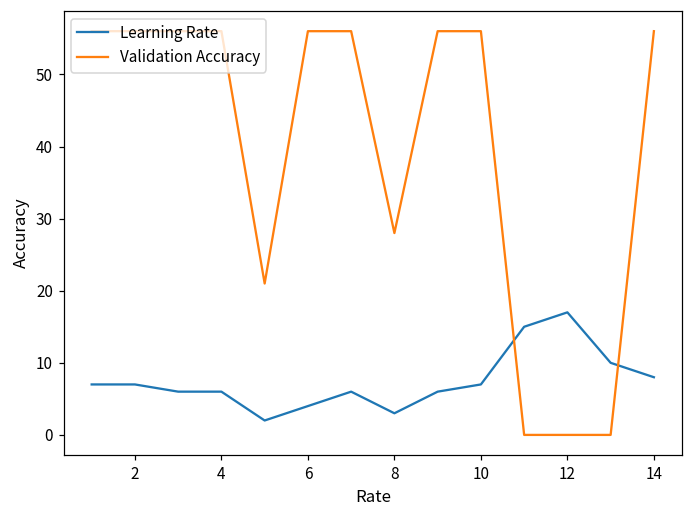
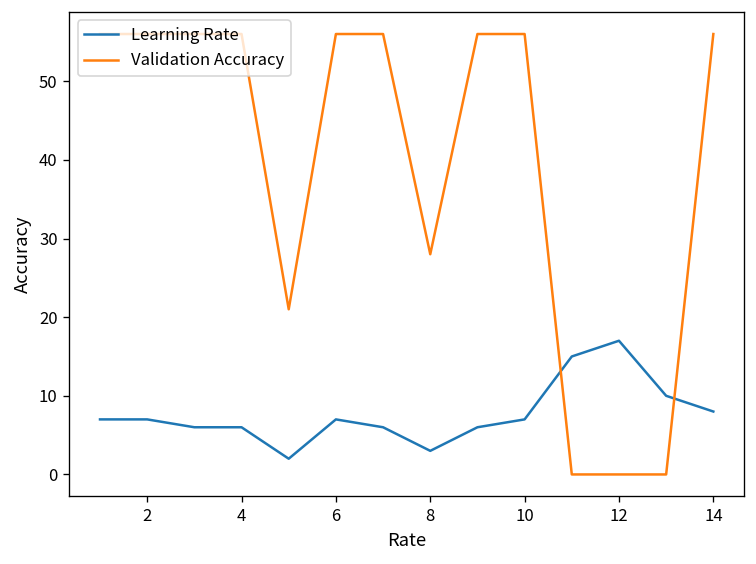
Learning Rate, 6: 4 -> 7
